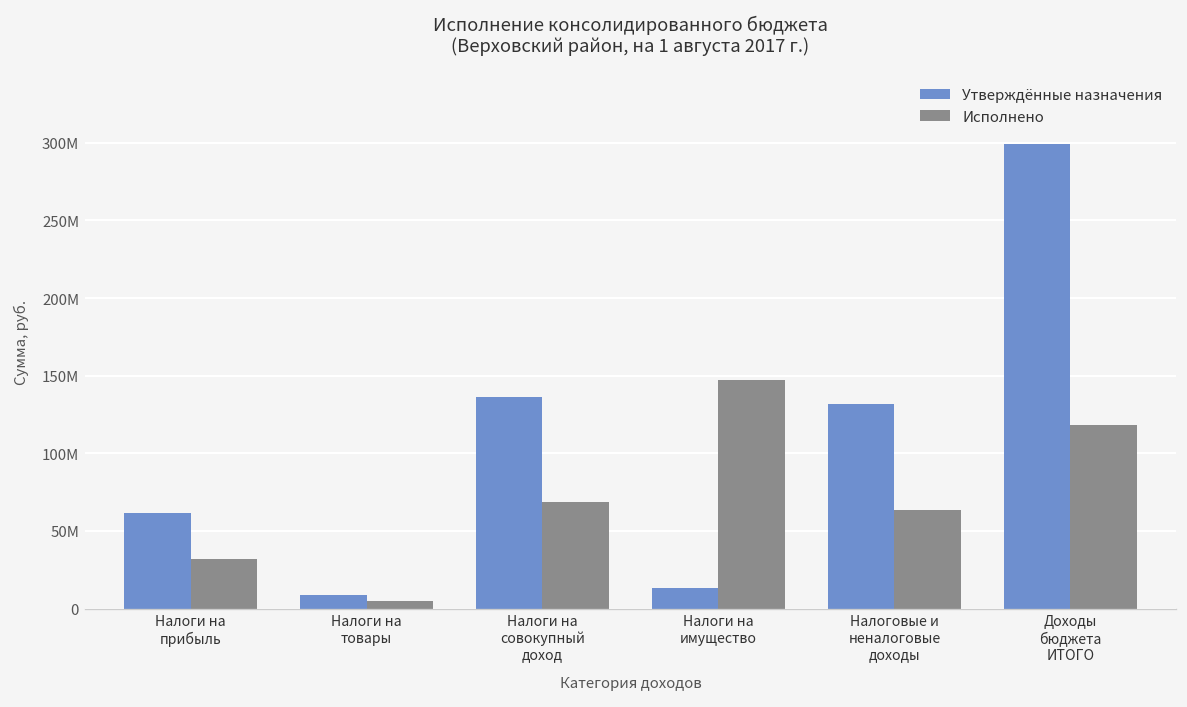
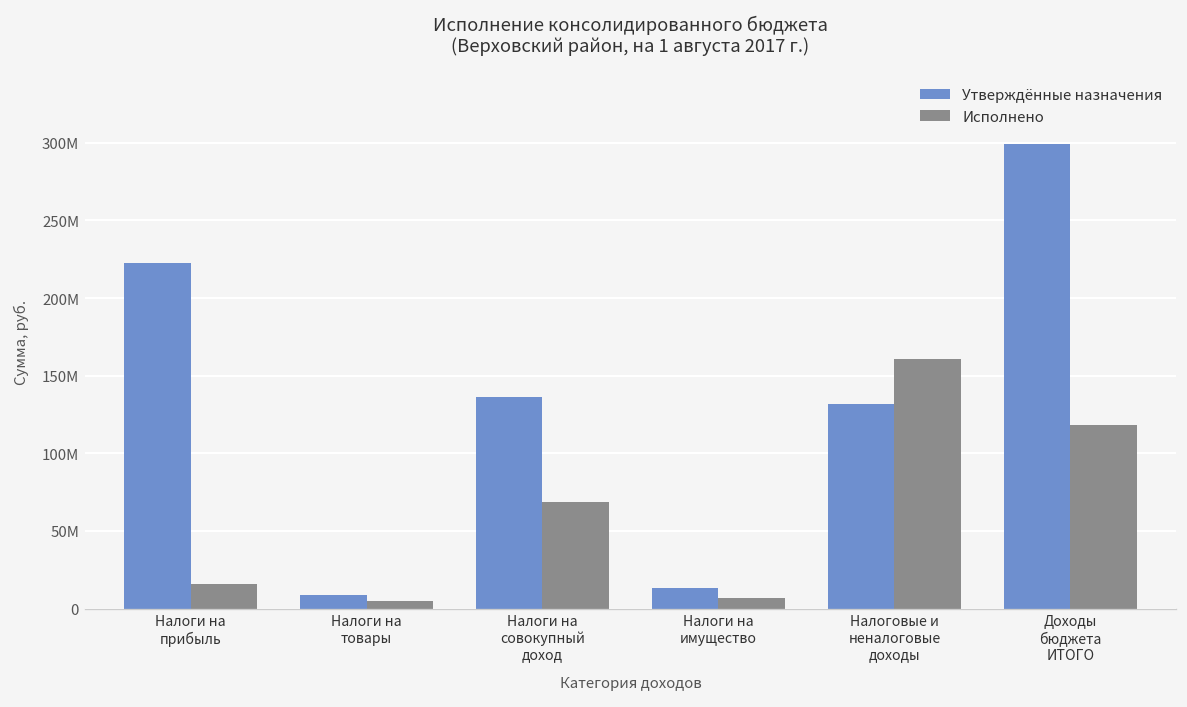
Утверждённые назначения, Налоги на прибыль: 61000000 -> 223000000
Исполнено, Налоги на прибыль: 32000000 -> 16000000
Исполнено, Налоги на имущество: 147000000 -> 7000000
Исполнено, Налоговые и неналоговые доходы: 63000000 -> 161000000
